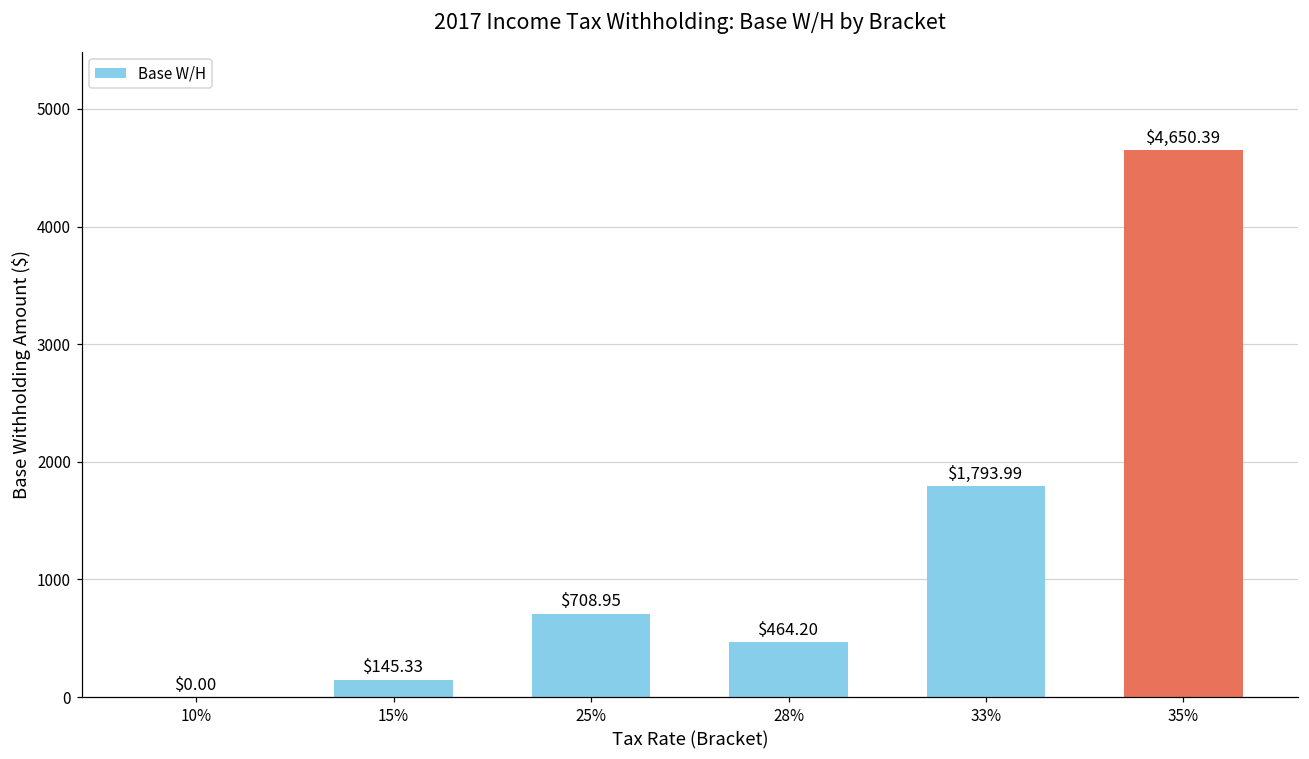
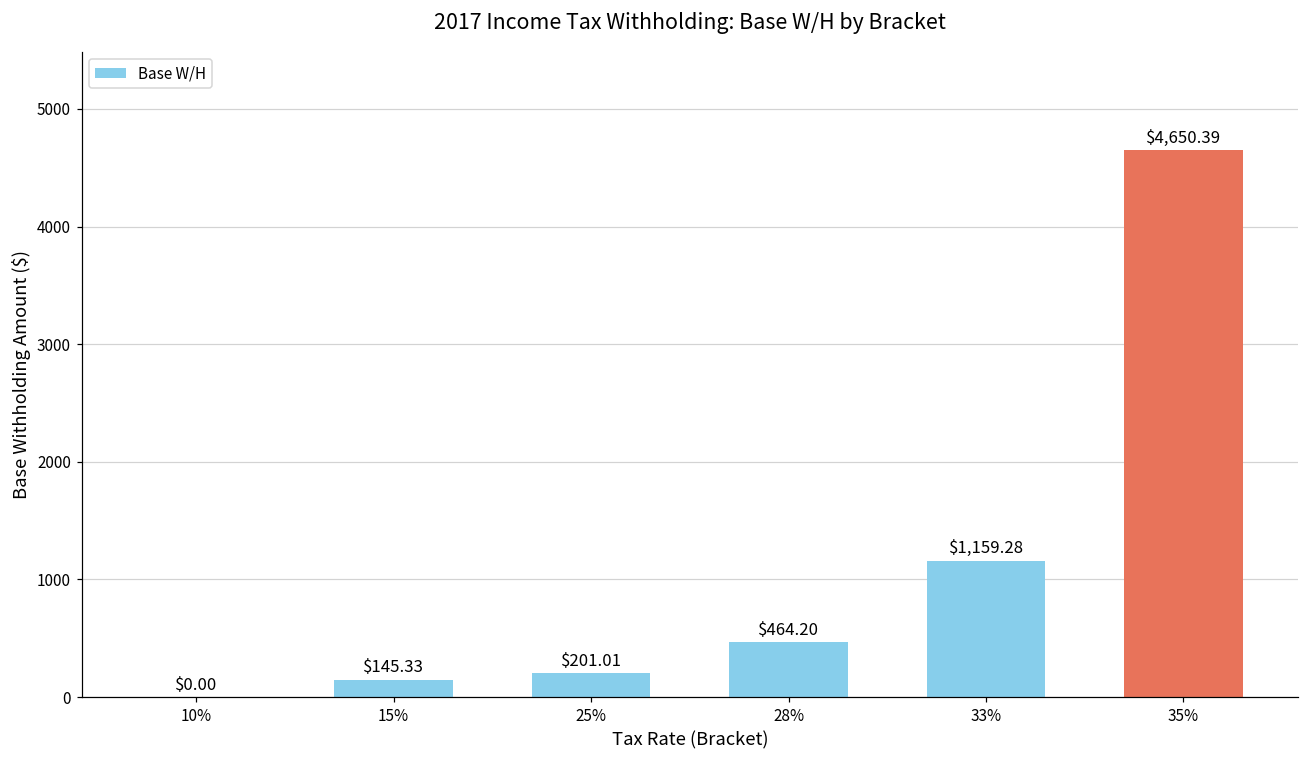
25%: $708.95 -> $201.01
33%: $1,793.99 -> $1,159.28
